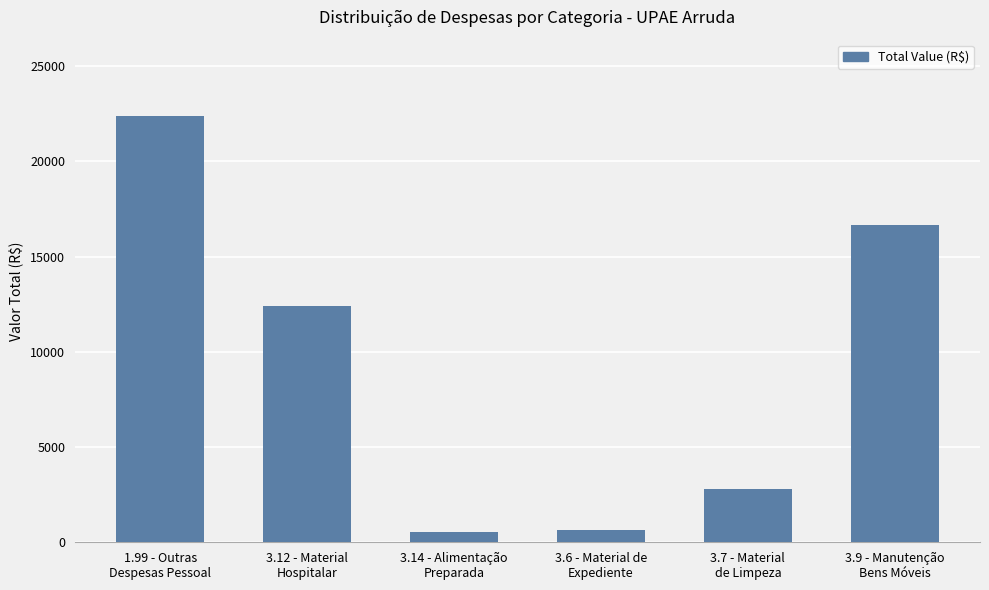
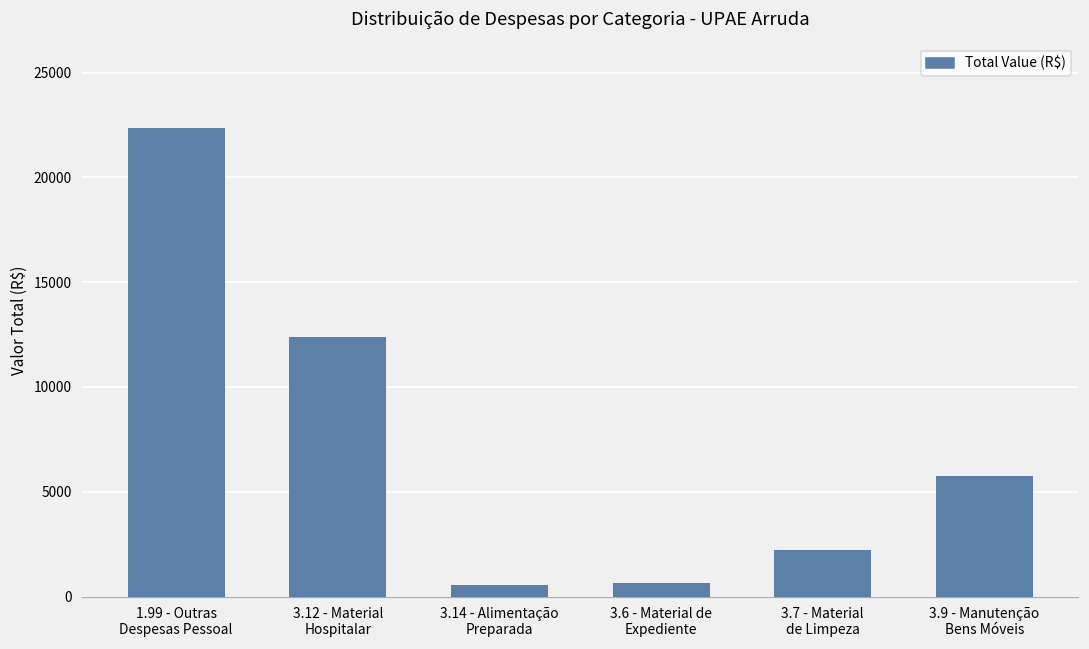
3.7 - Material de Limpeza: 2800 -> 2200
3.9 - Manutenção Bens Móveis: 16700 -> 5800
